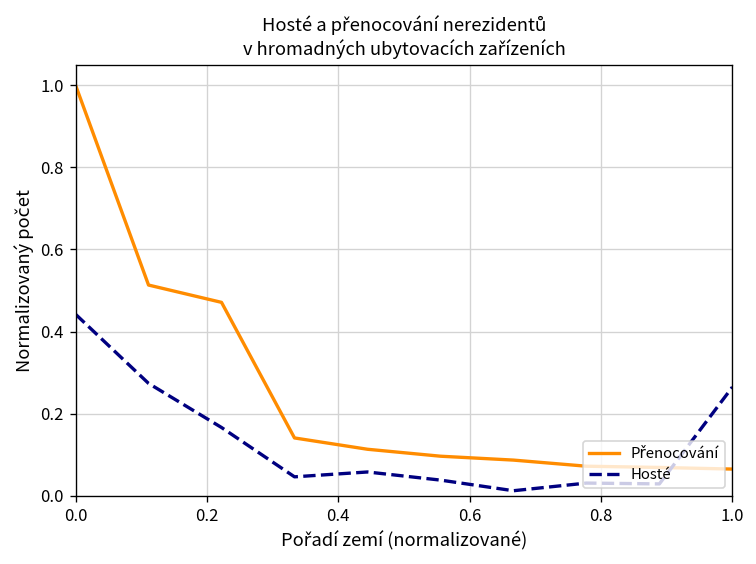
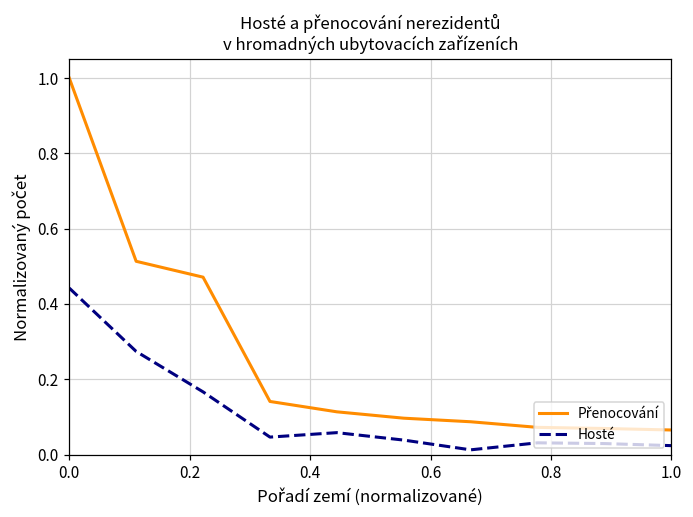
Hosté, 1.0: 0.26 -> 0.02
